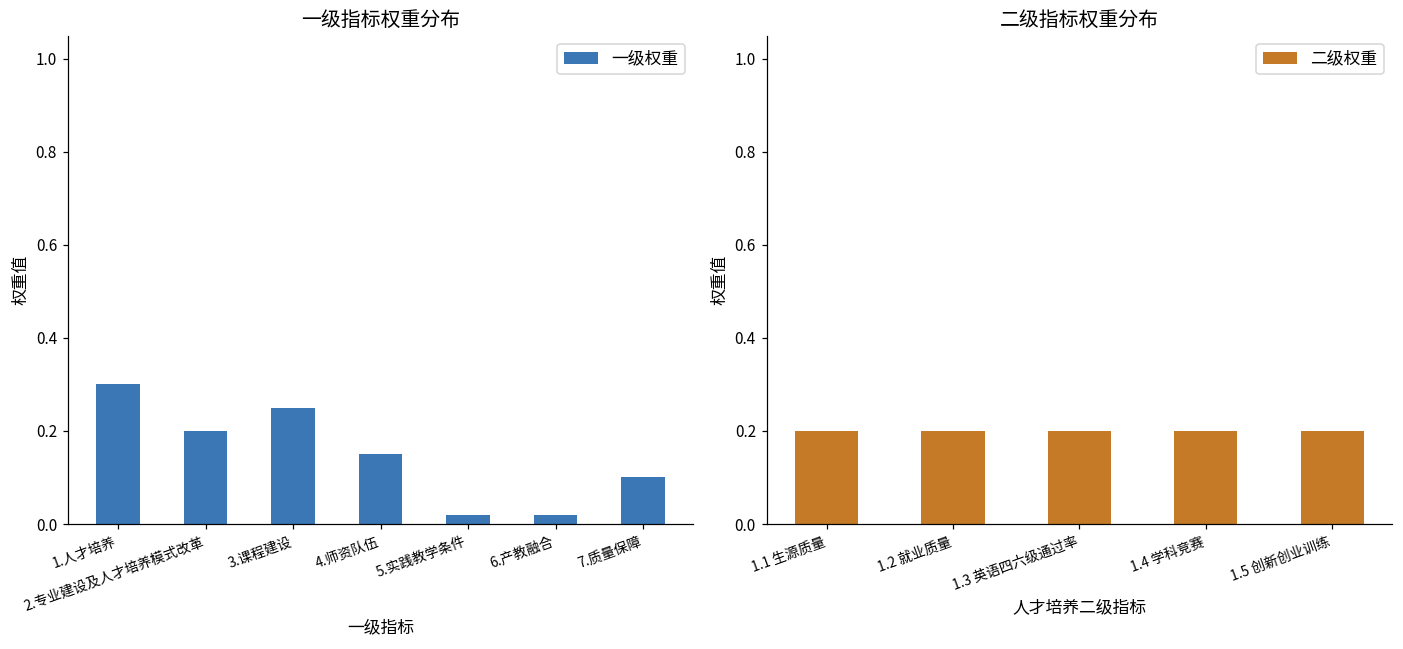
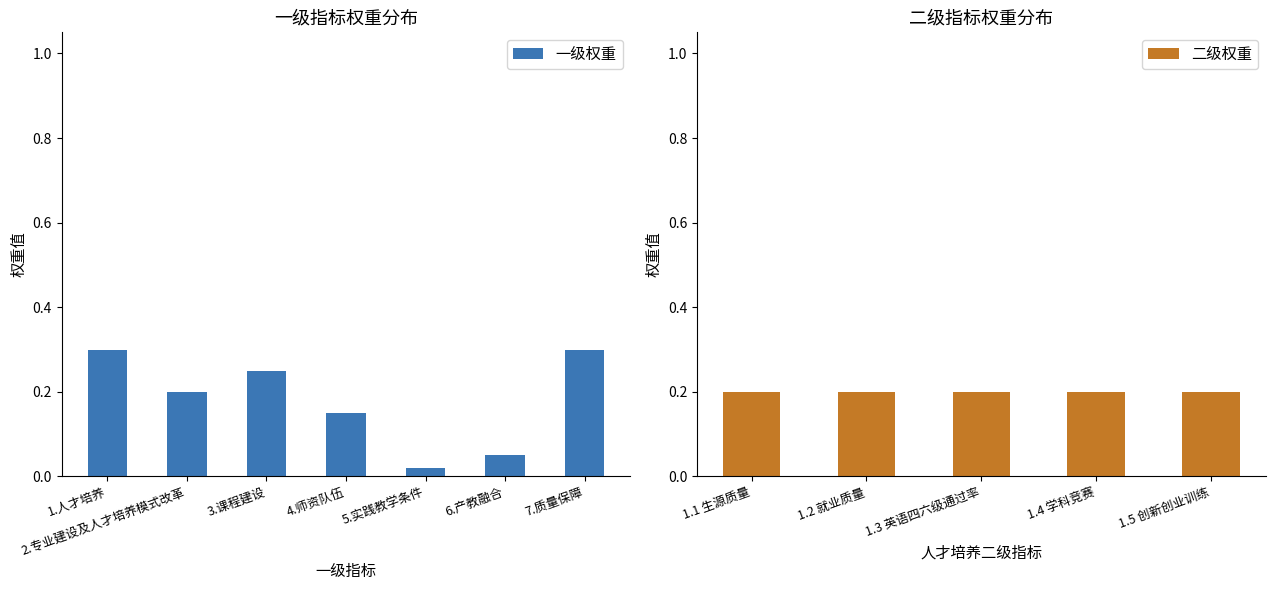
一级指标权重分布, 6.产教融合: 0.02 -> 0.05
一级指标权重分布, 7.质量保障: 0.1 -> 0.3
